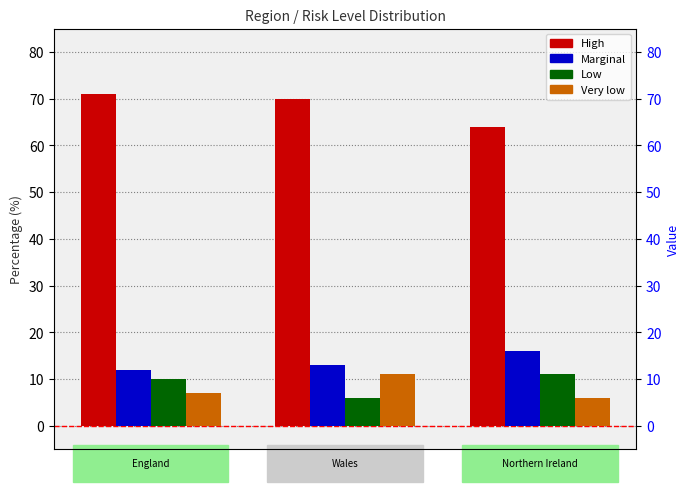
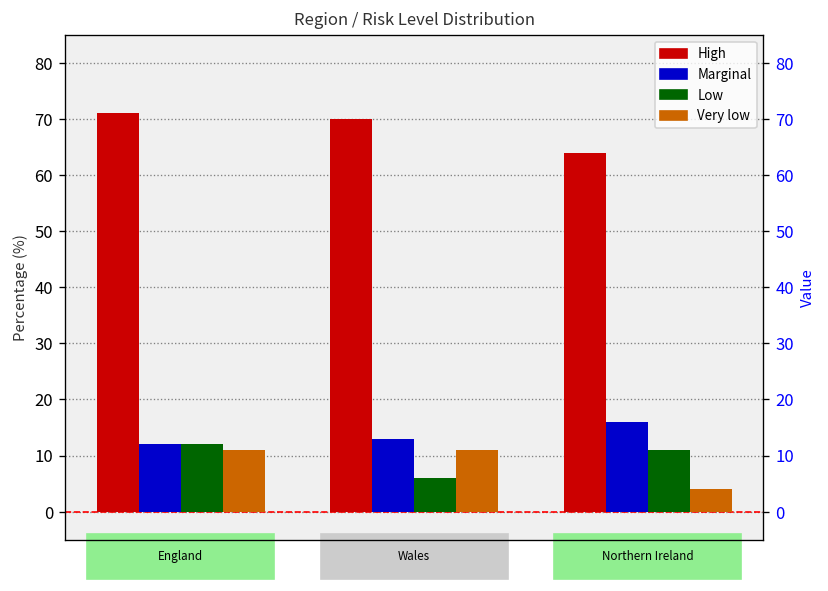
Low, England: 10 -> 12
Very low, England: 7 -> 11
Very low, Northern Ireland: 6 -> 4
